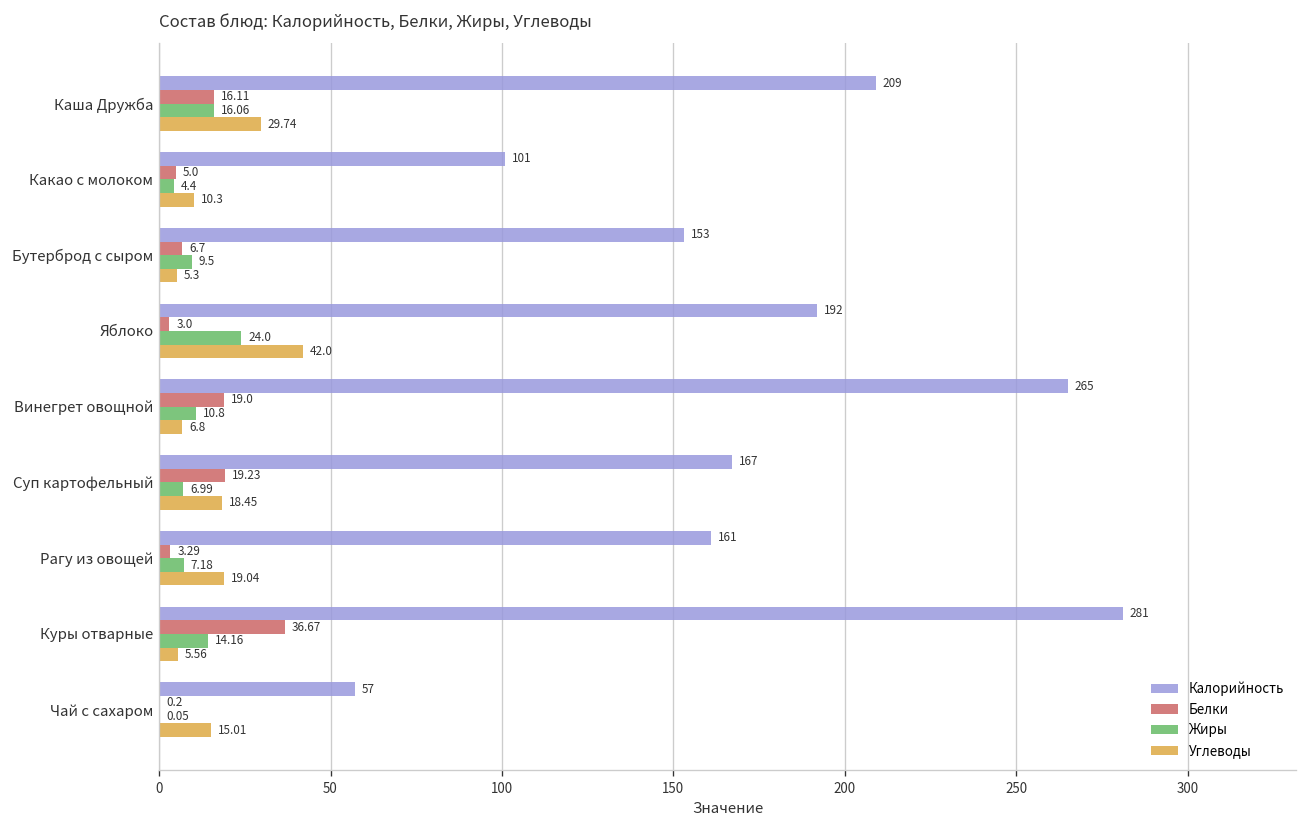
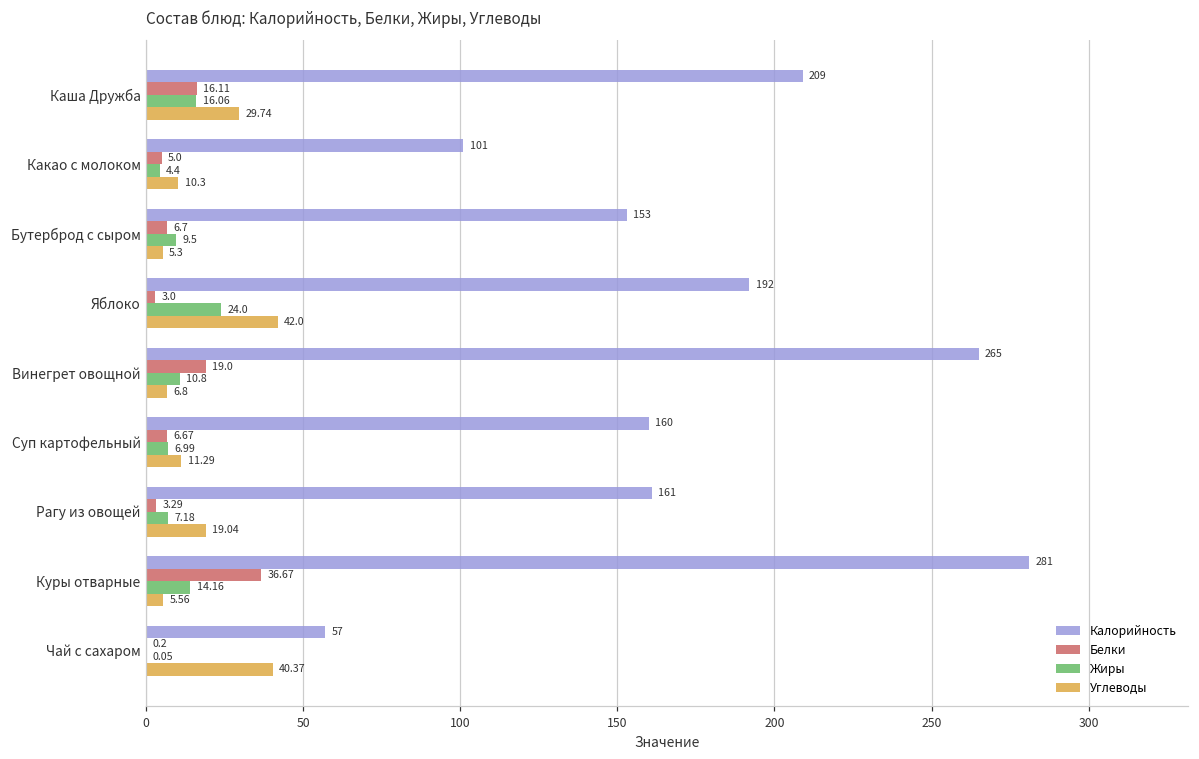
Калорийность, Суп картофельный: 167 -> 160
Белки, Суп картофельный: 19.23 -> 6.67
Углеводы, Суп картофельный: 18.45 -> 11.29
Углеводы, Чай с сахаром: 15.01 -> 40.37
